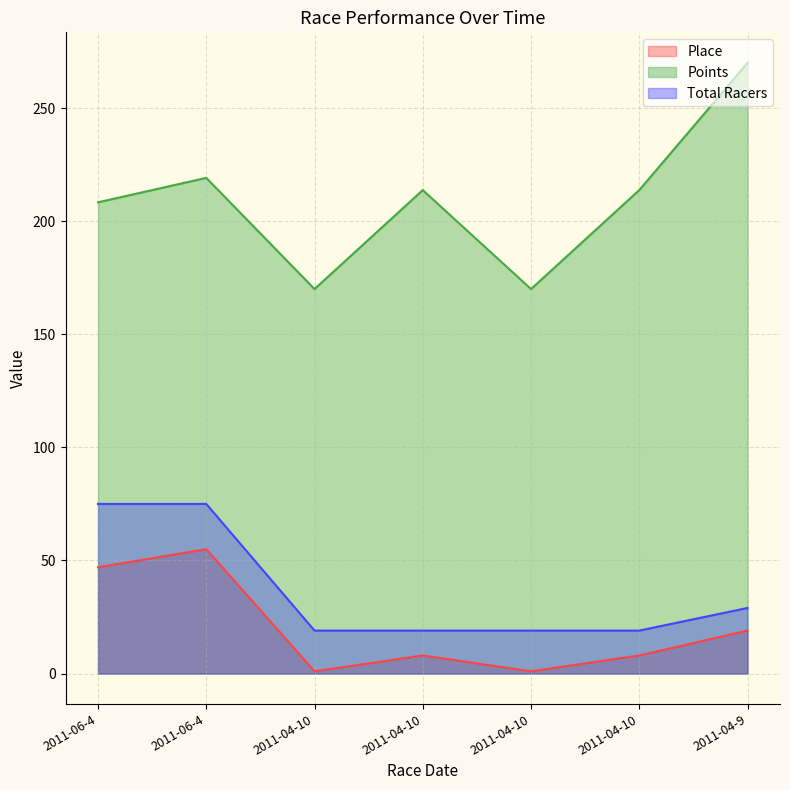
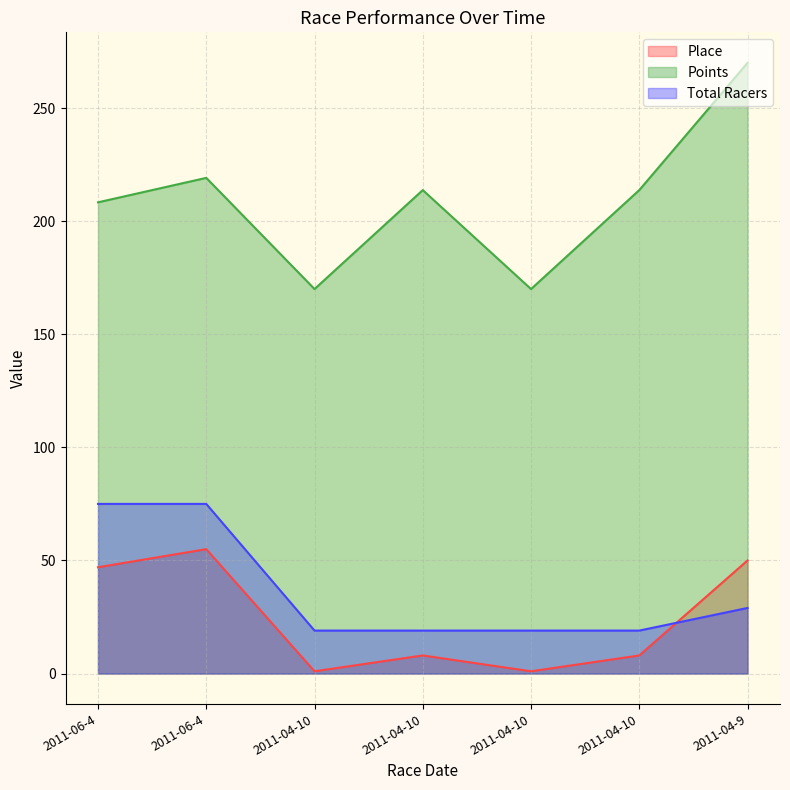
Place, 2011-04-9: 19 -> 50
